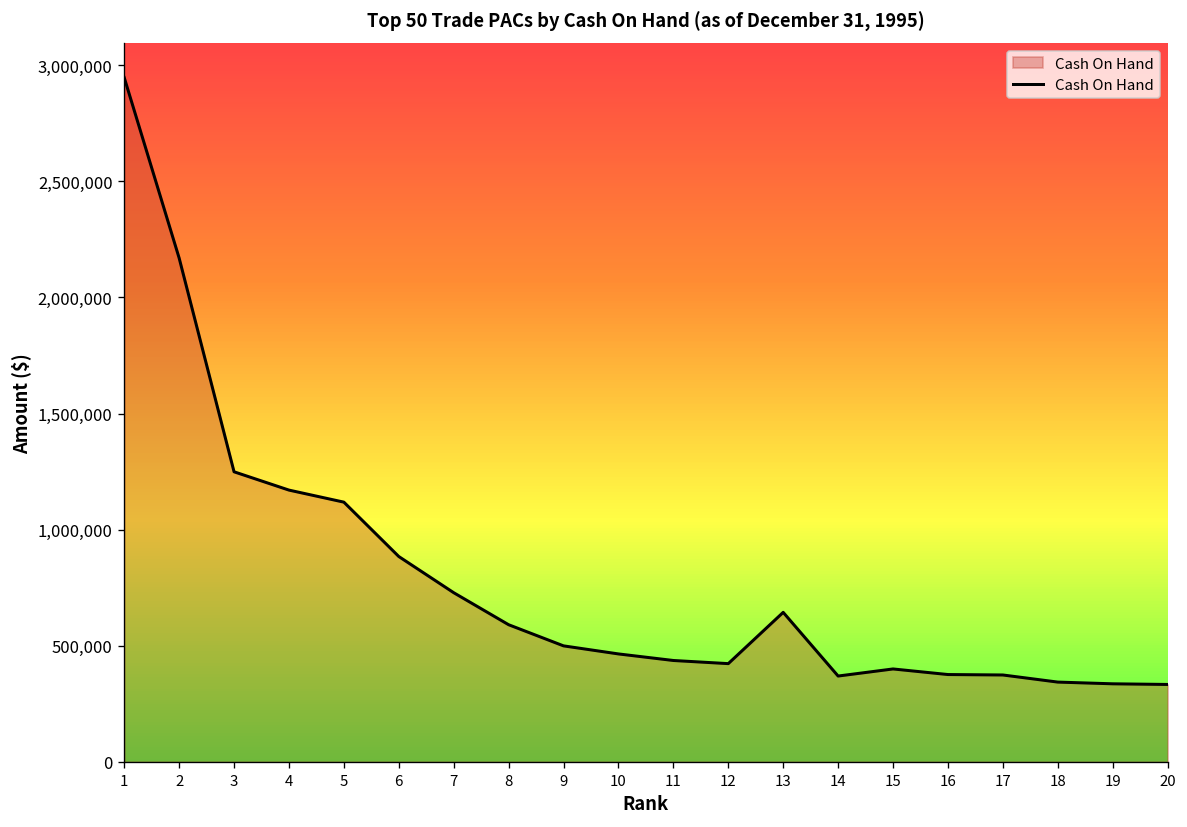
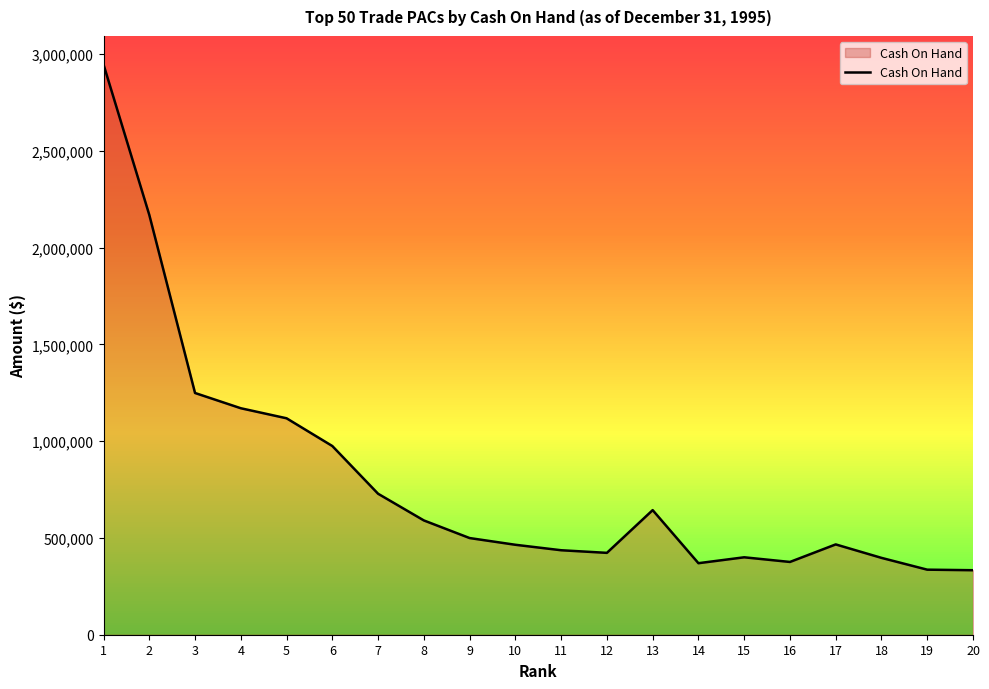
6: 880,000 -> 980,000
17: 370,000 -> 470,000
18: 340,000 -> 400,000
